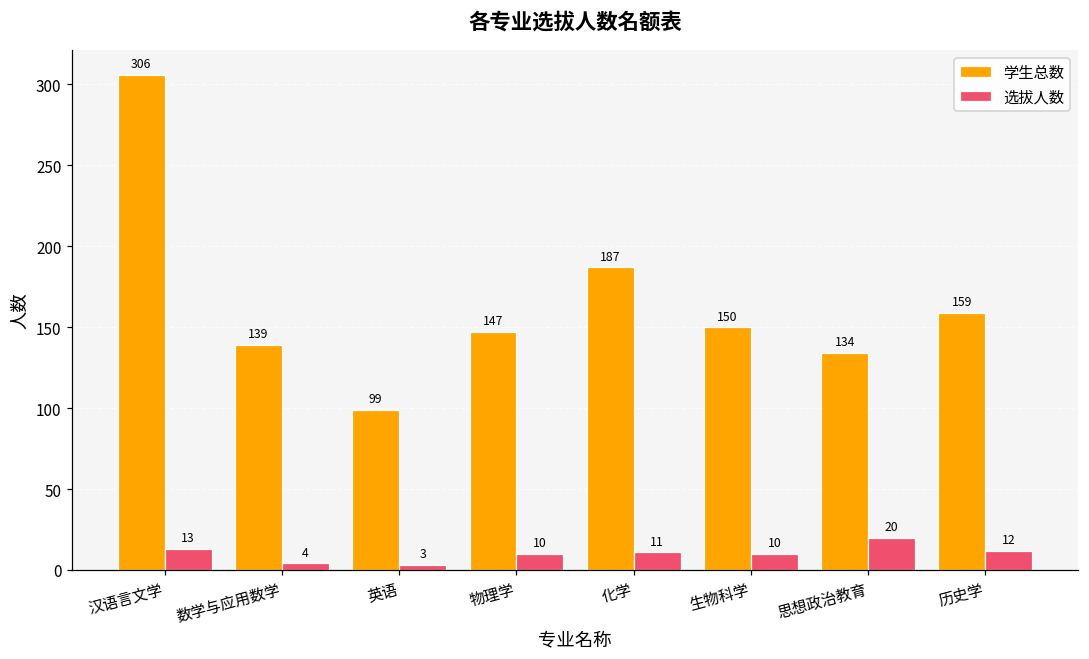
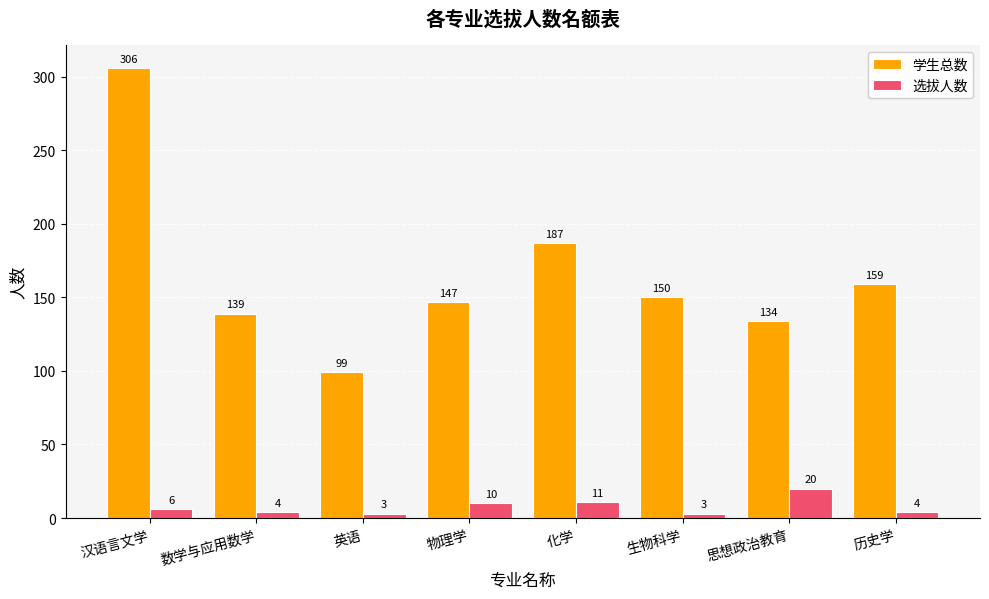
选拔人数, 汉语言文学: 13 -> 6
选拔人数, 生物科学: 10 -> 3
选拔人数, 历史学: 12 -> 4
